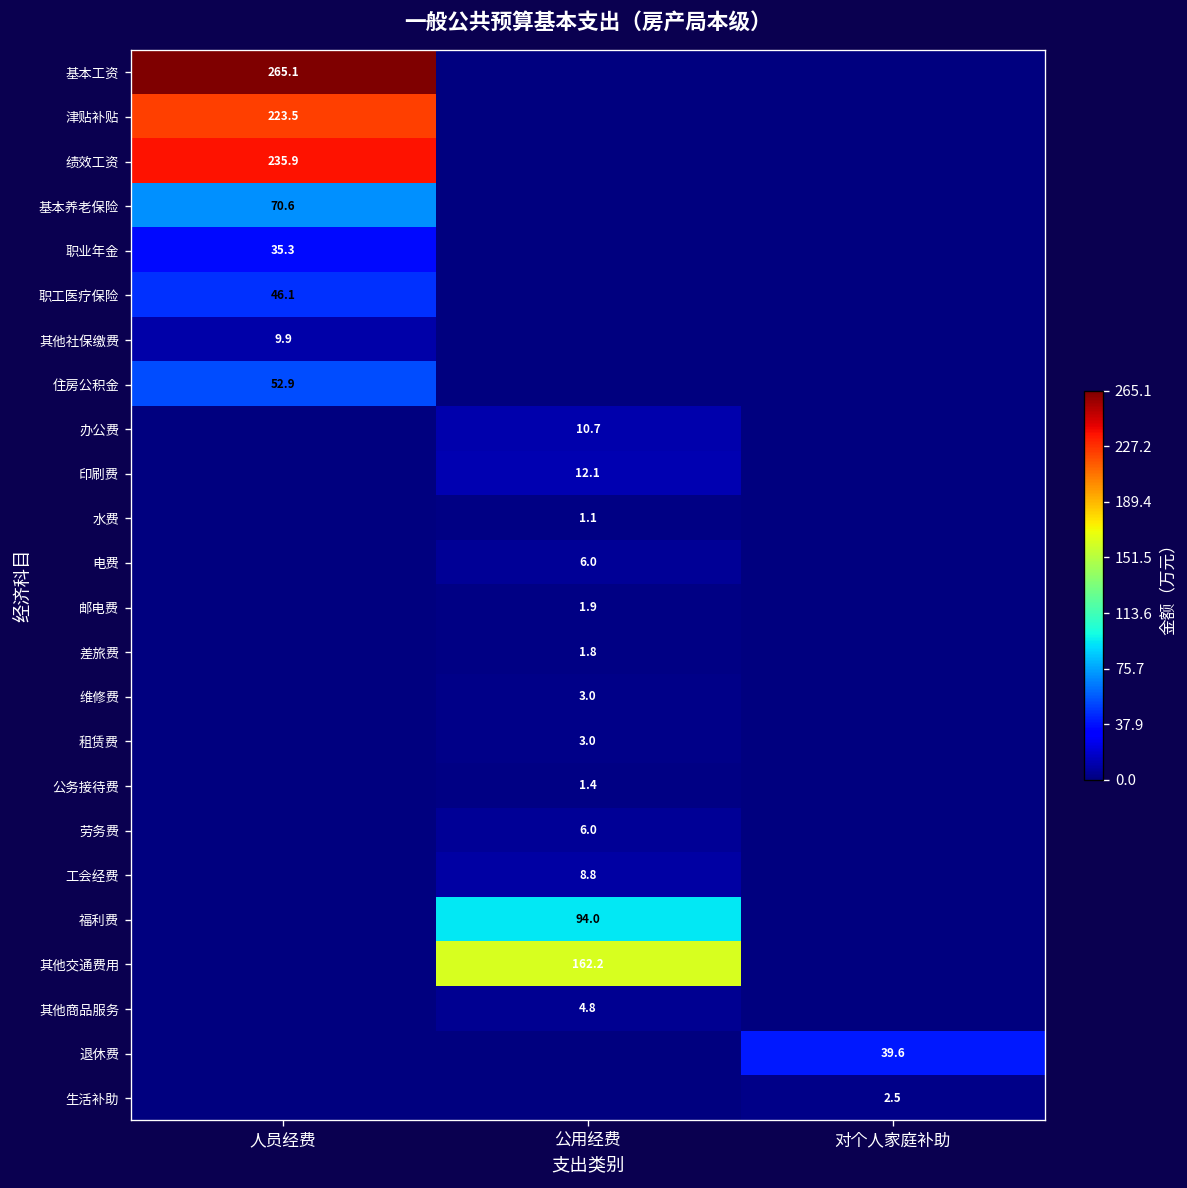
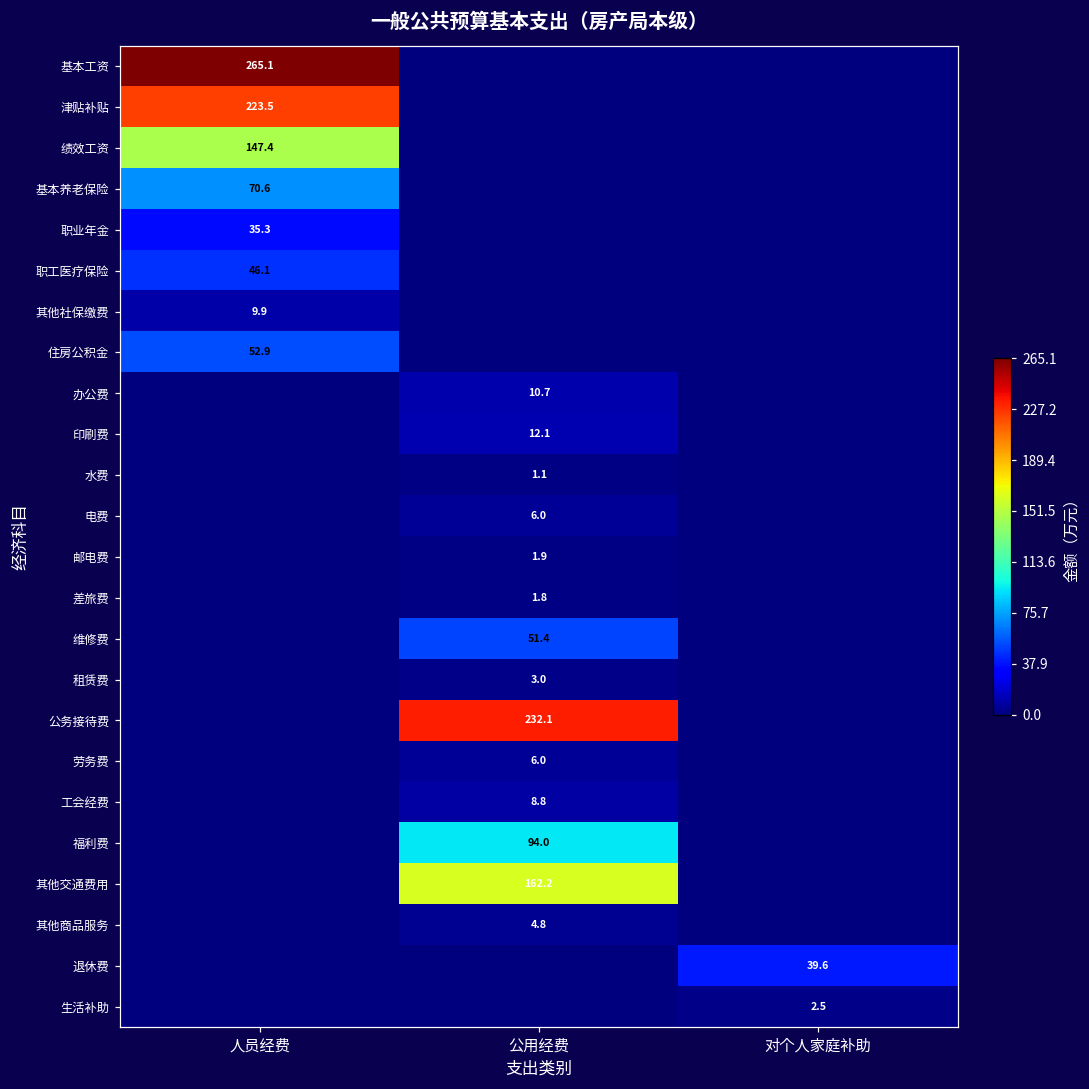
绩效工资, 人员经费: 235.9 -> 147.4
维修费, 公用经费: 3.0 -> 51.4
公务接待费, 公用经费: 1.4 -> 232.1
